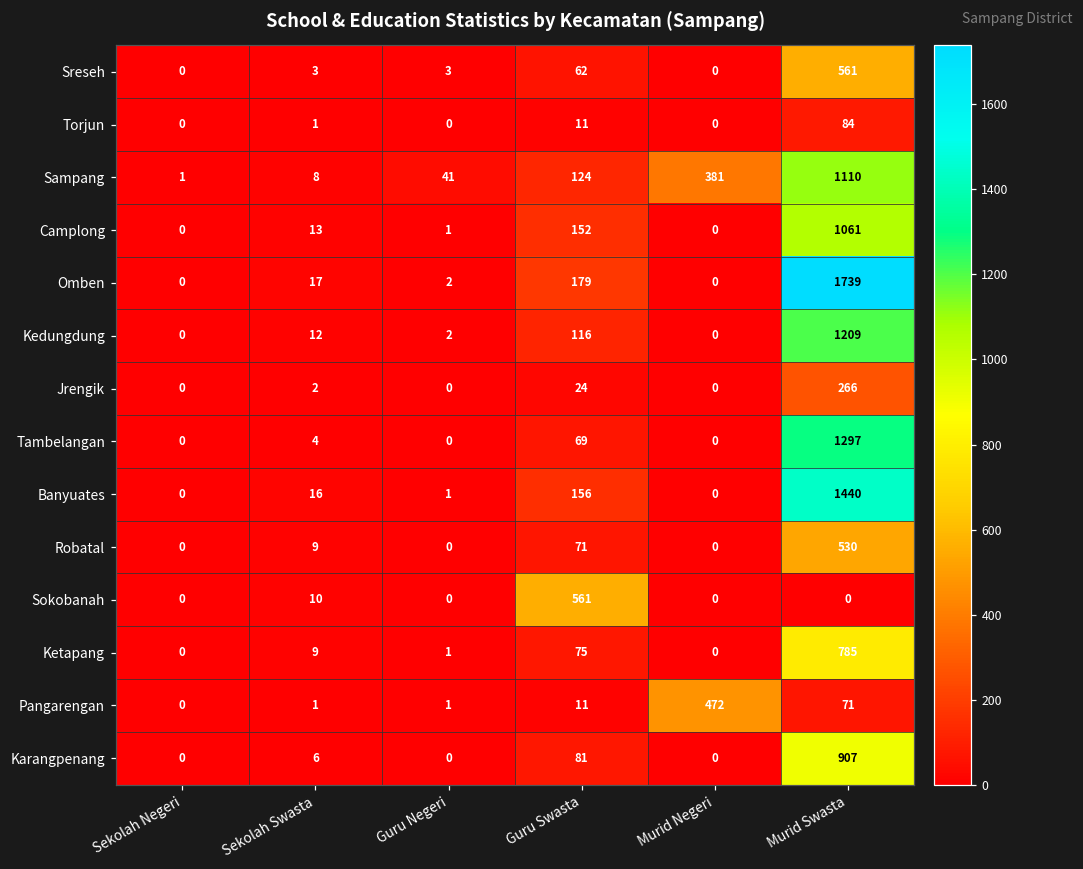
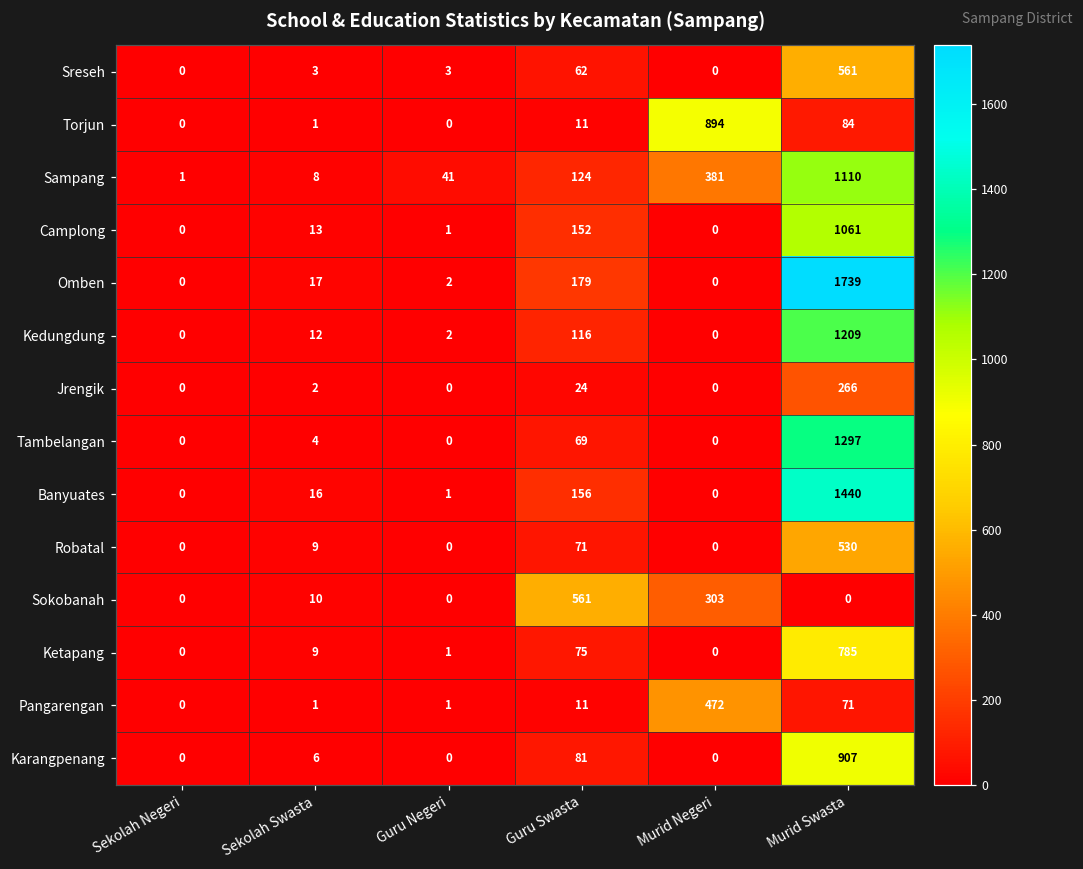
Torjun, Murid Negeri: 0 -> 894
Sokobanah, Murid Negeri: 0 -> 303
